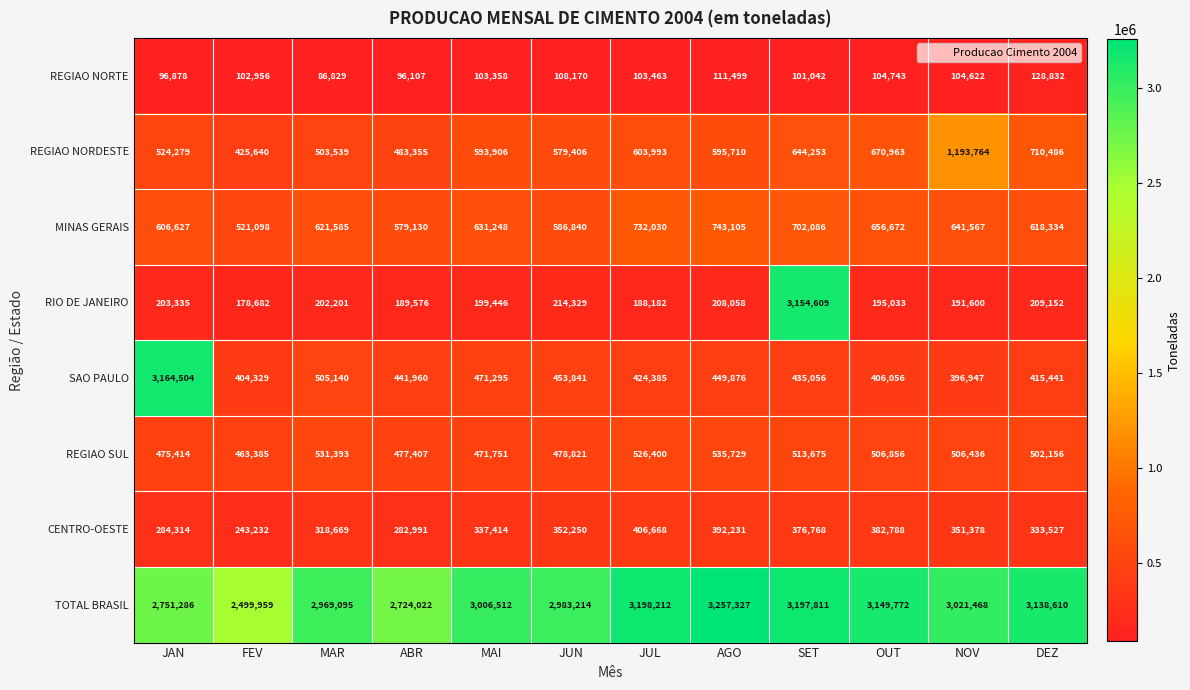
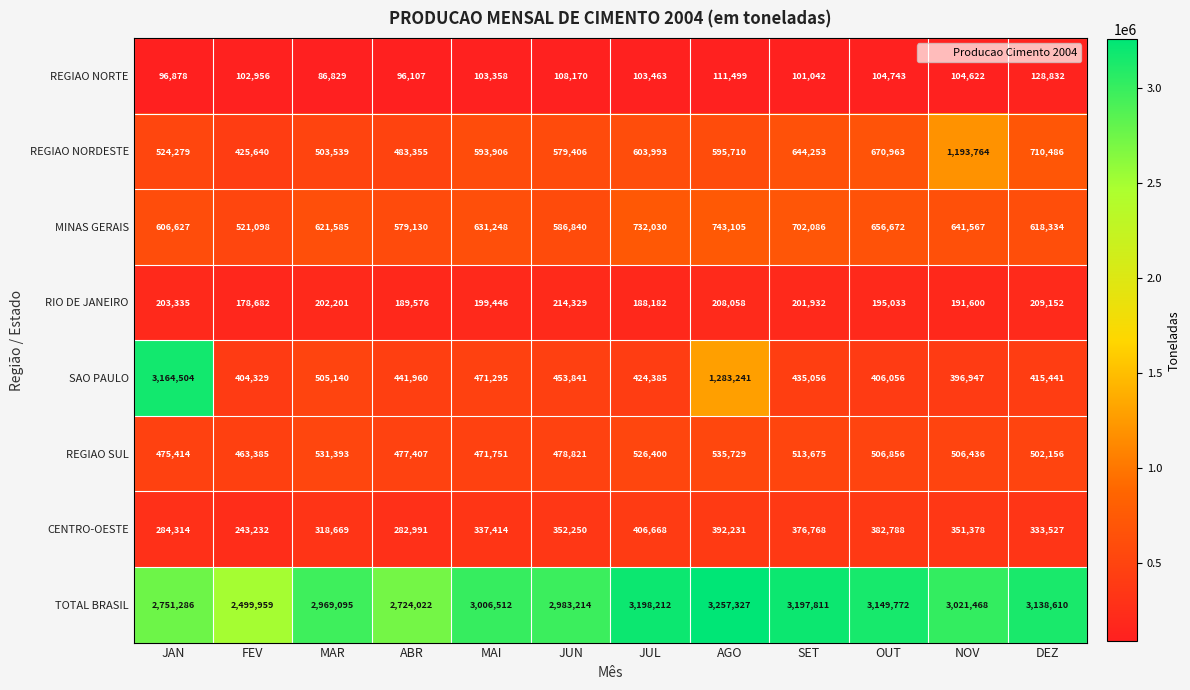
RIO DE JANEIRO, SET: 3,154,609 -> 201,932
SAO PAULO, AGO: 449,876 -> 1,283,241
